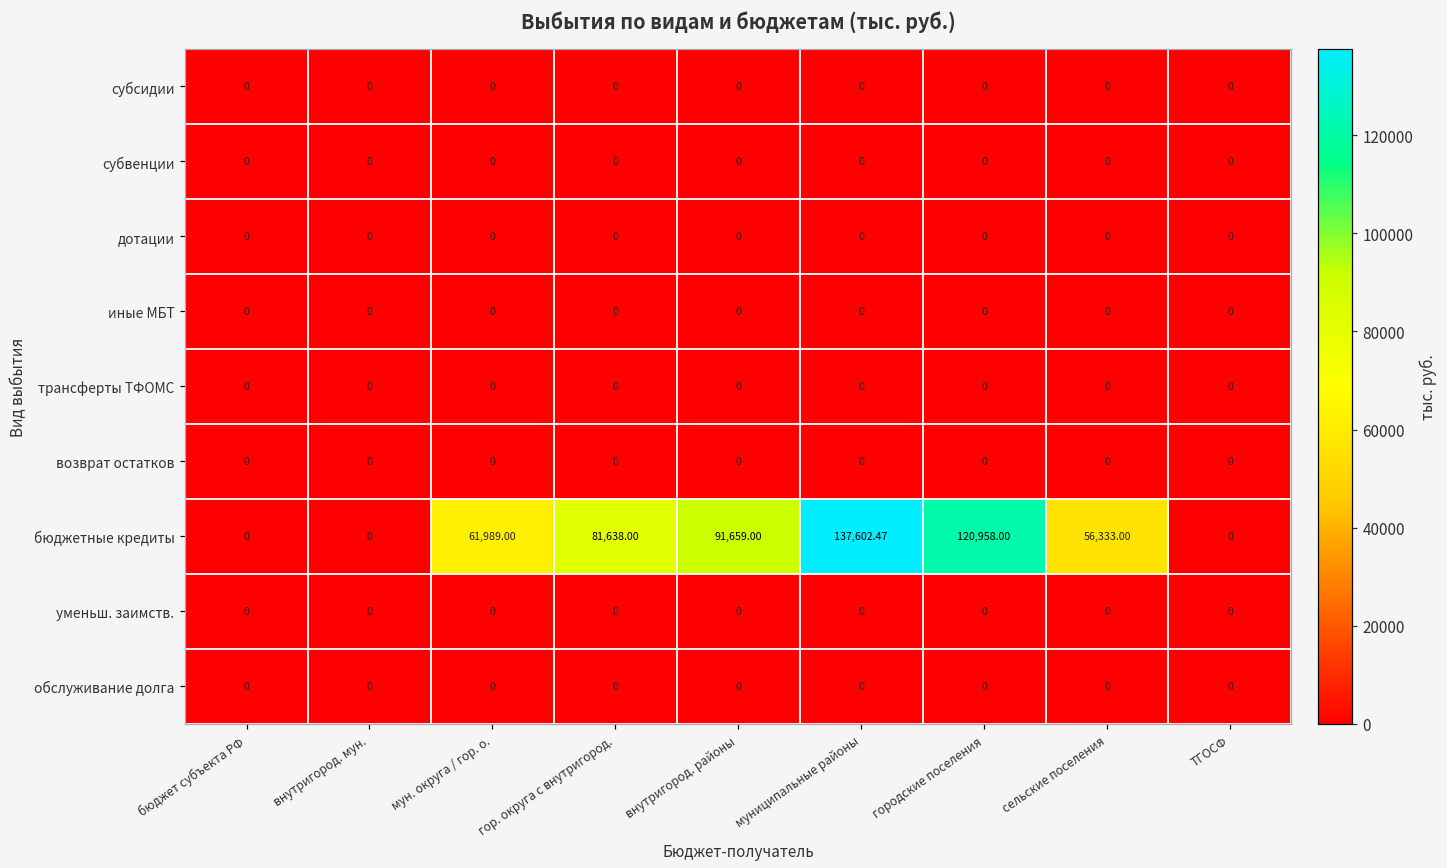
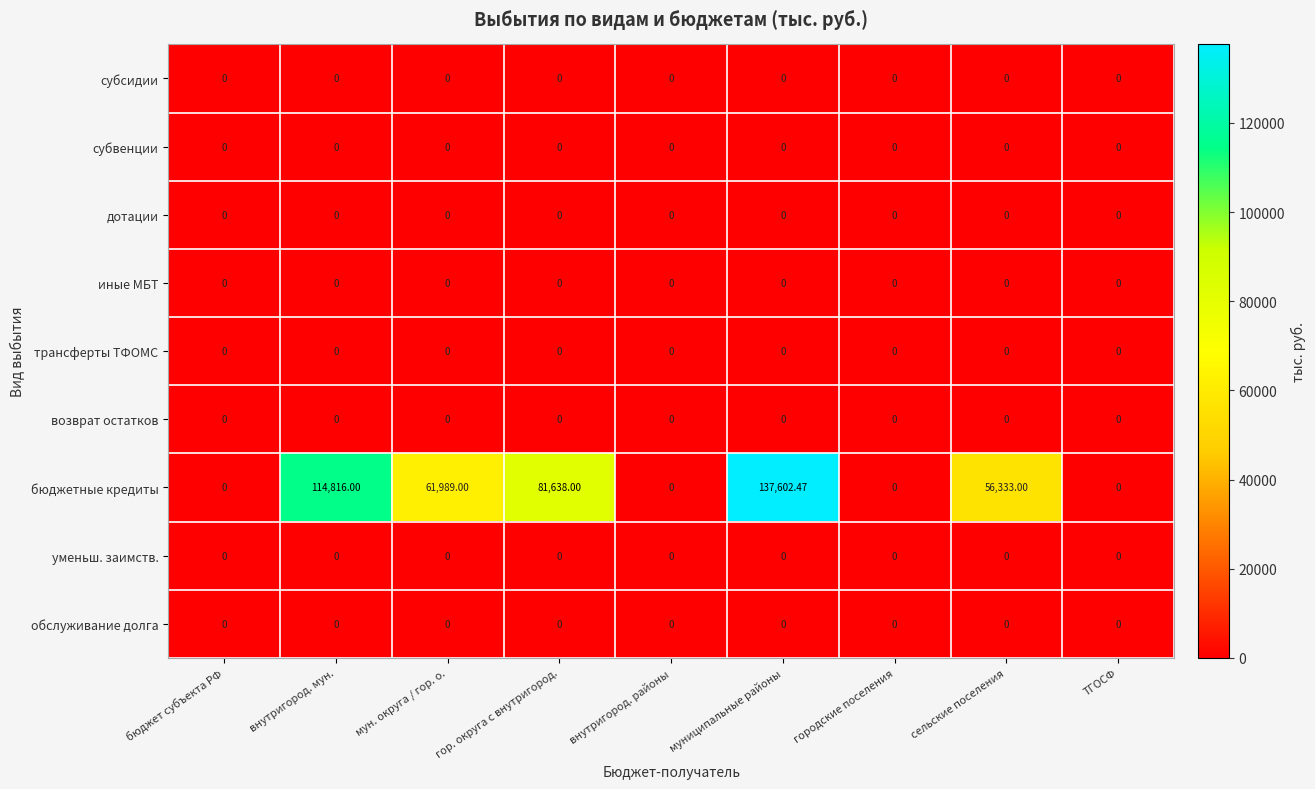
бюджетные кредиты, внутригород. мун.: 0 -> 114,816.00
бюджетные кредиты, внутригород. районы: 91,659.00 -> 0
бюджетные кредиты, городские поселения: 120,958.00 -> 0
